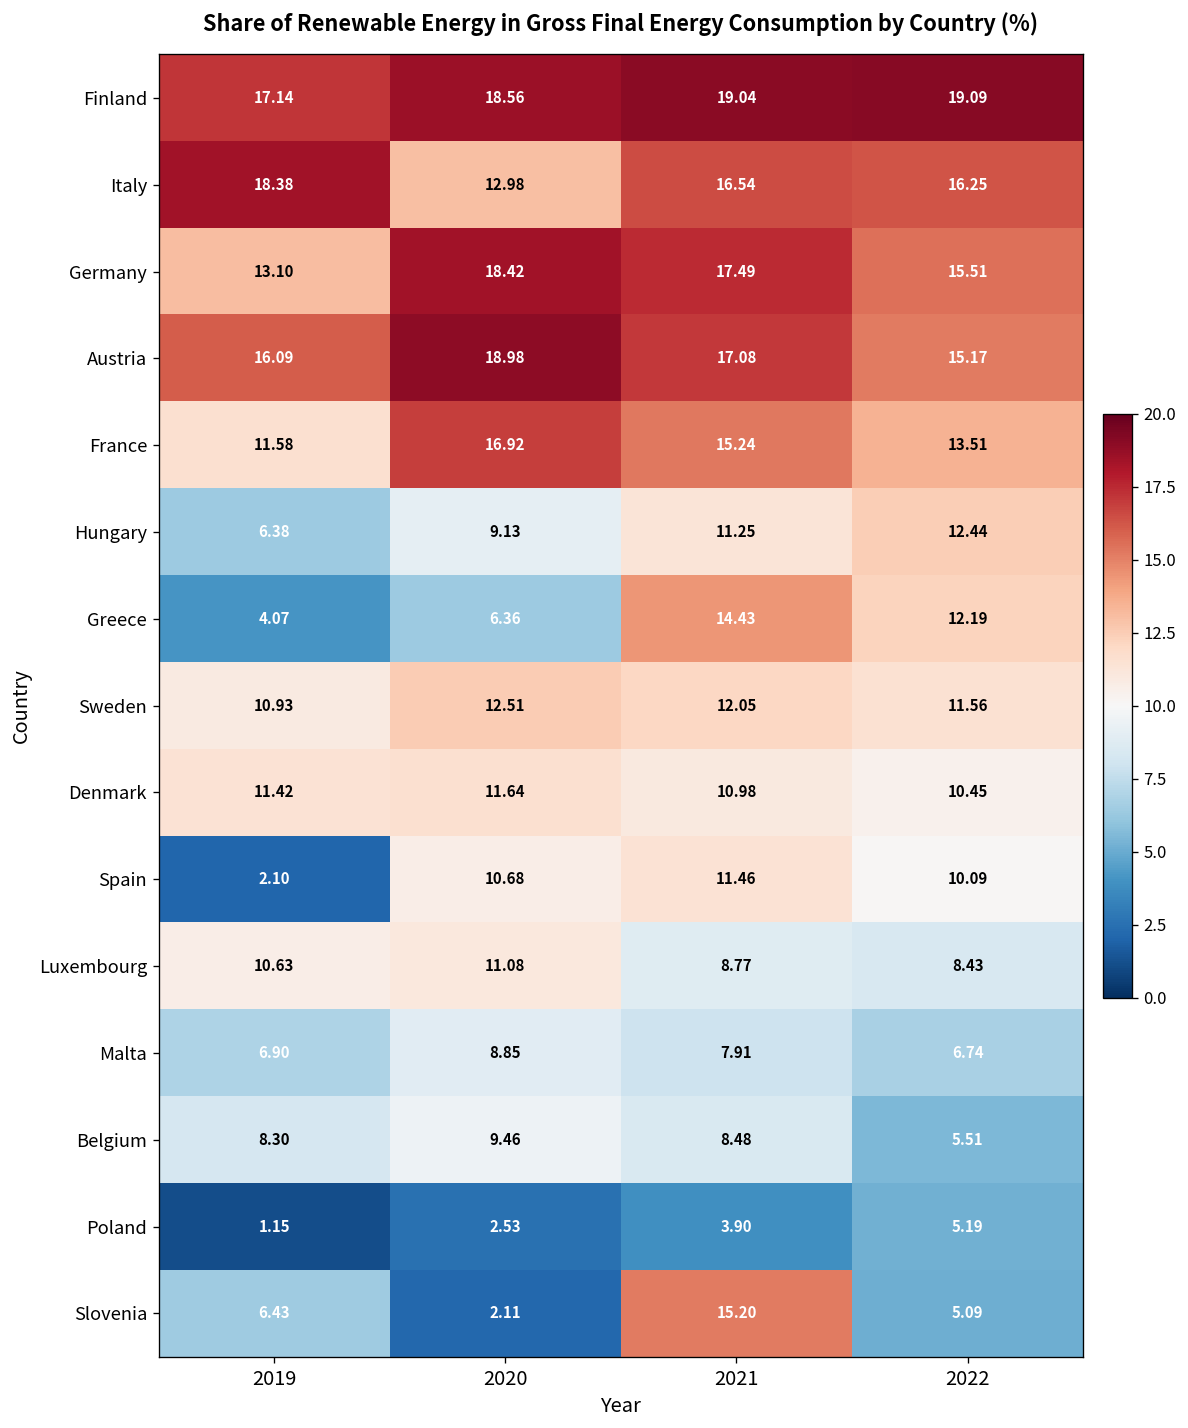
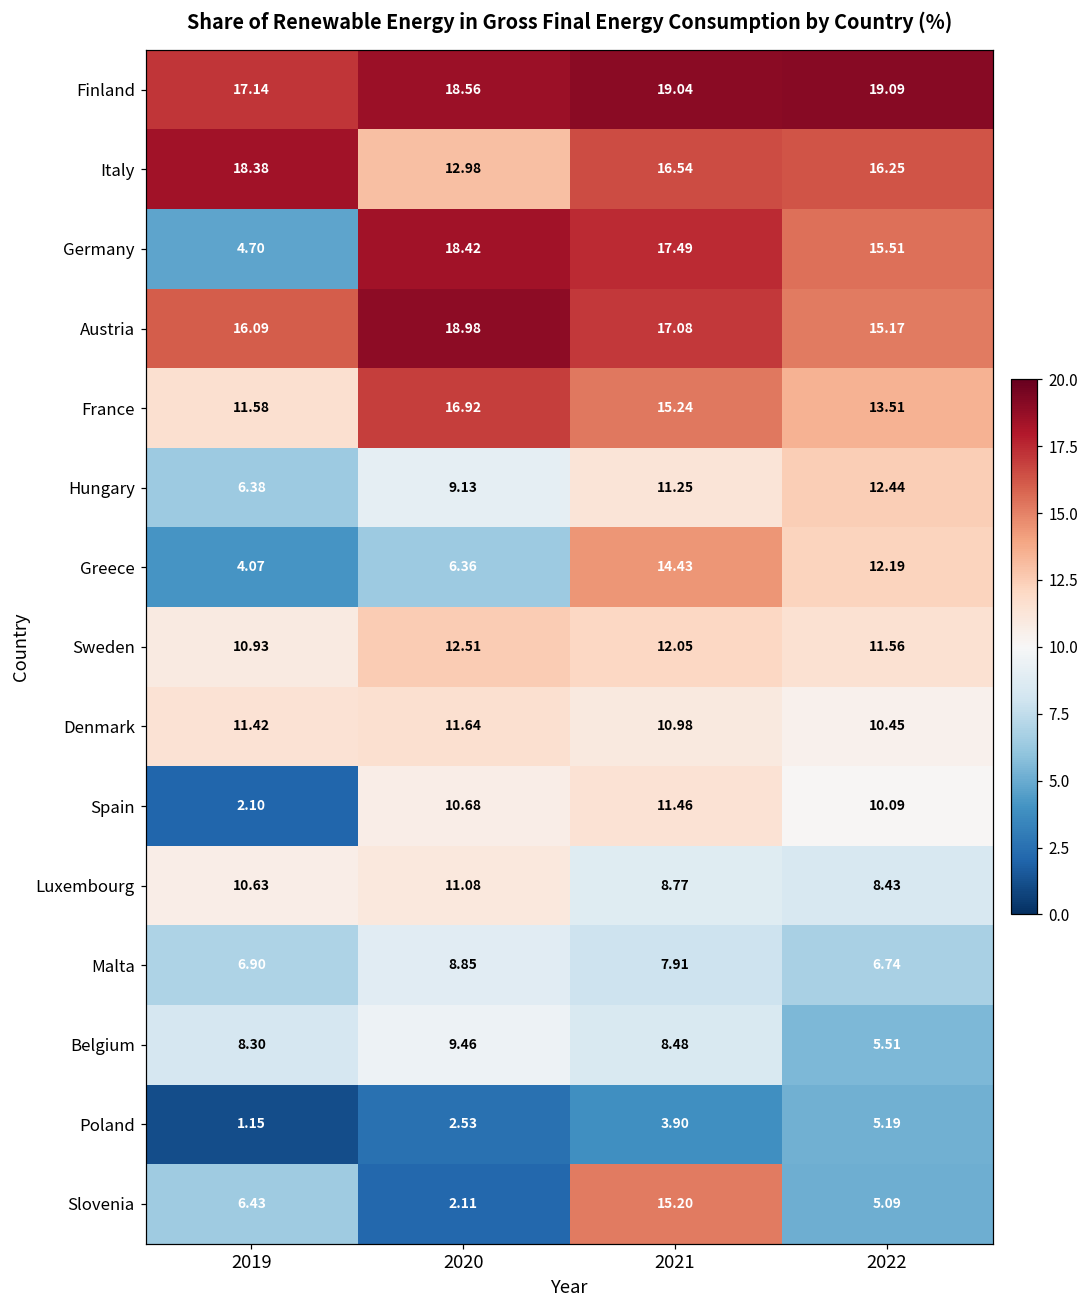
Germany, 2019: 13.10 -> 4.70
